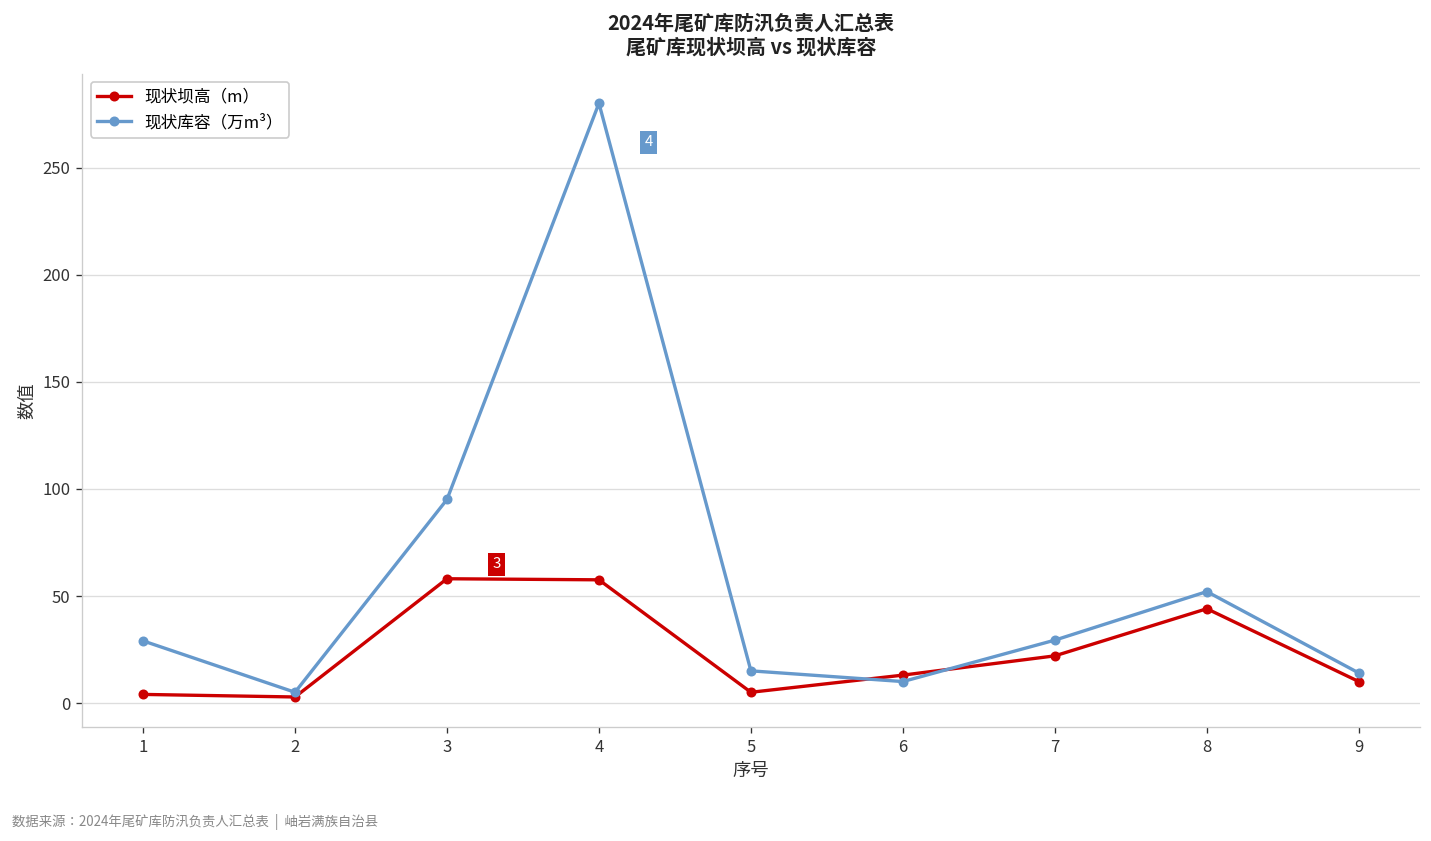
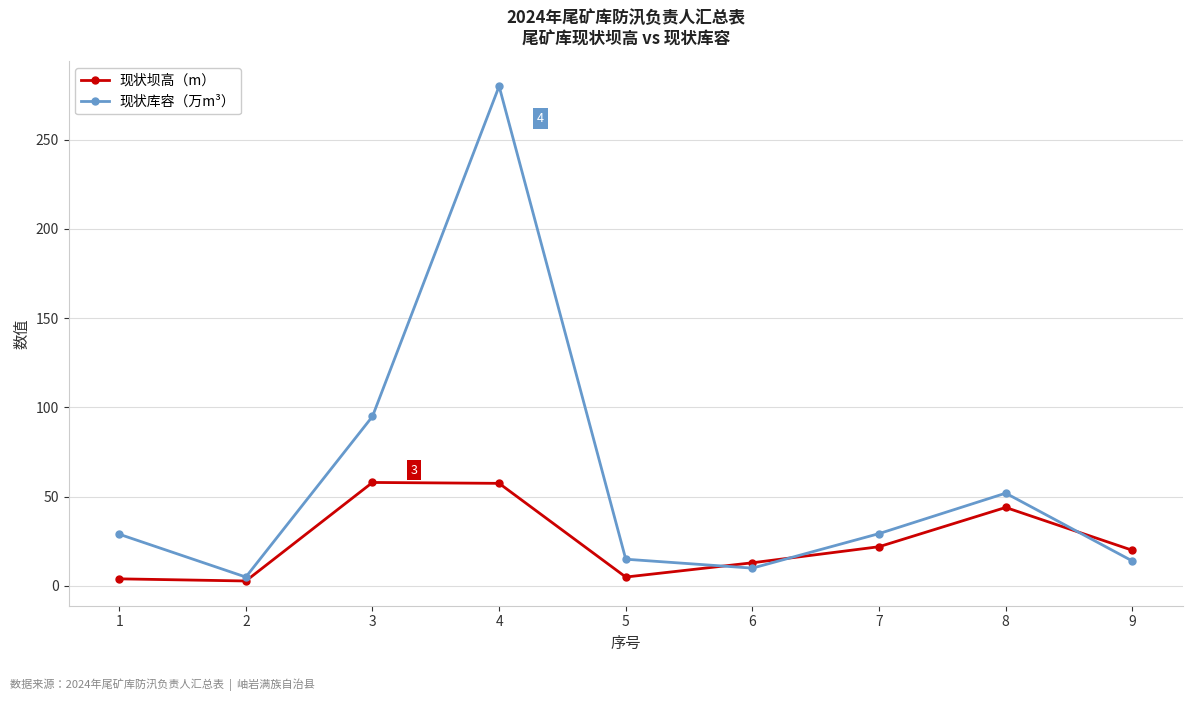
现状坝高（m）, 9: 10 -> 20
